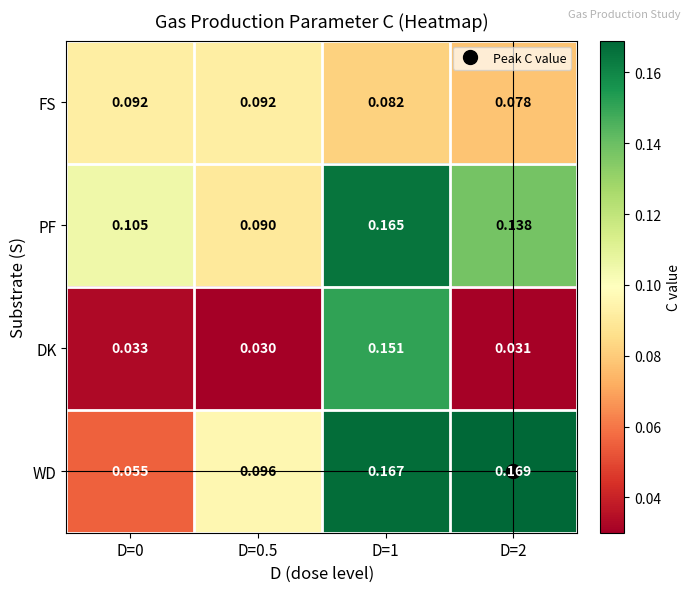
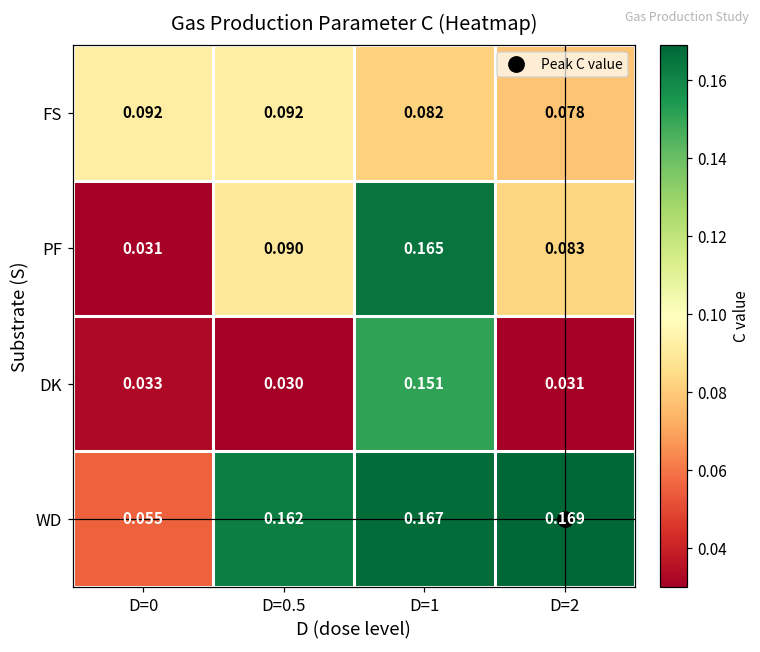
PF, D=0: 0.105 -> 0.031
PF, D=2: 0.138 -> 0.083
WD, D=0.5: 0.096 -> 0.162
